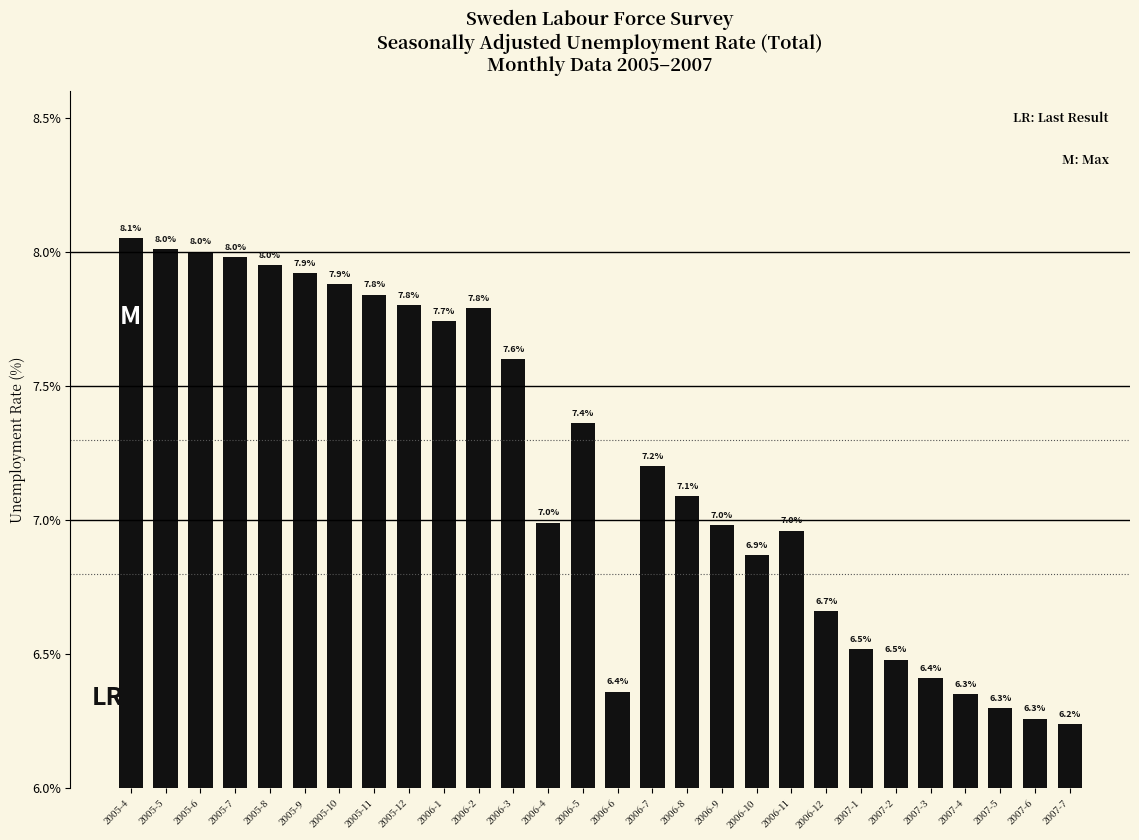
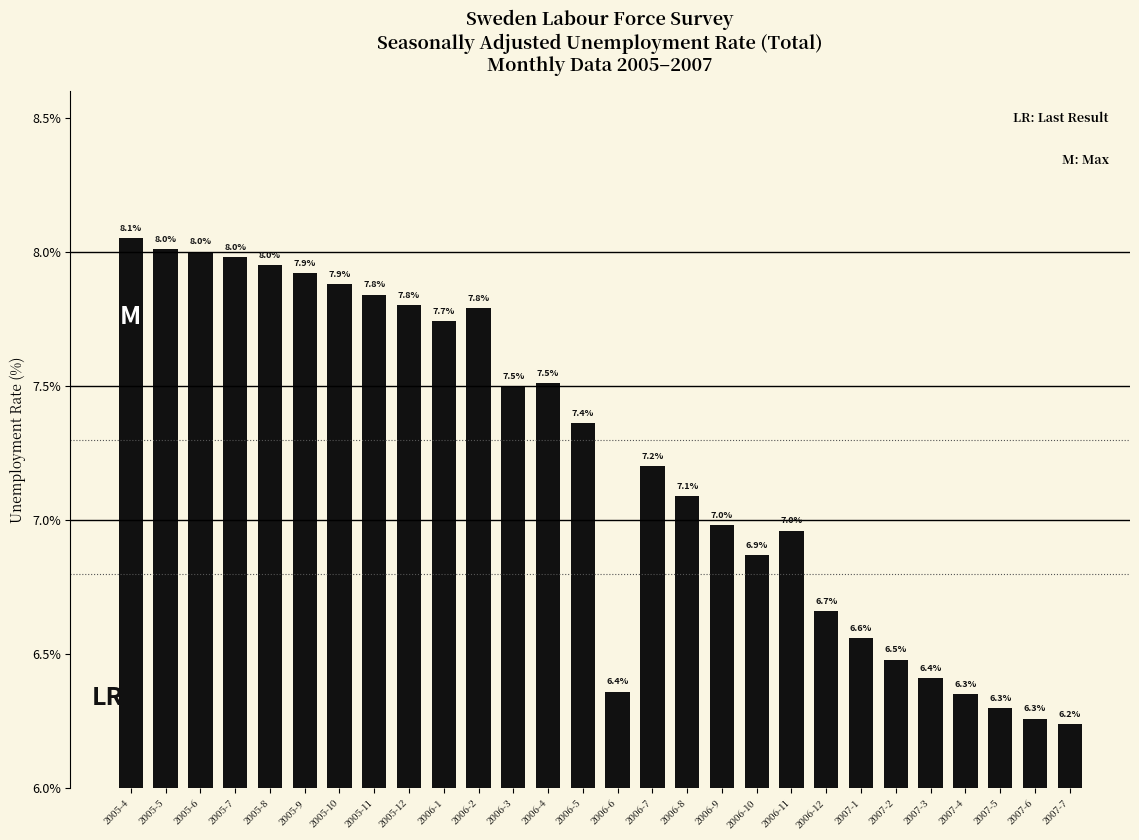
2006-3: 7.6% -> 7.5%
2006-4: 7.0% -> 7.5%
2007-1: 6.5% -> 6.6%
